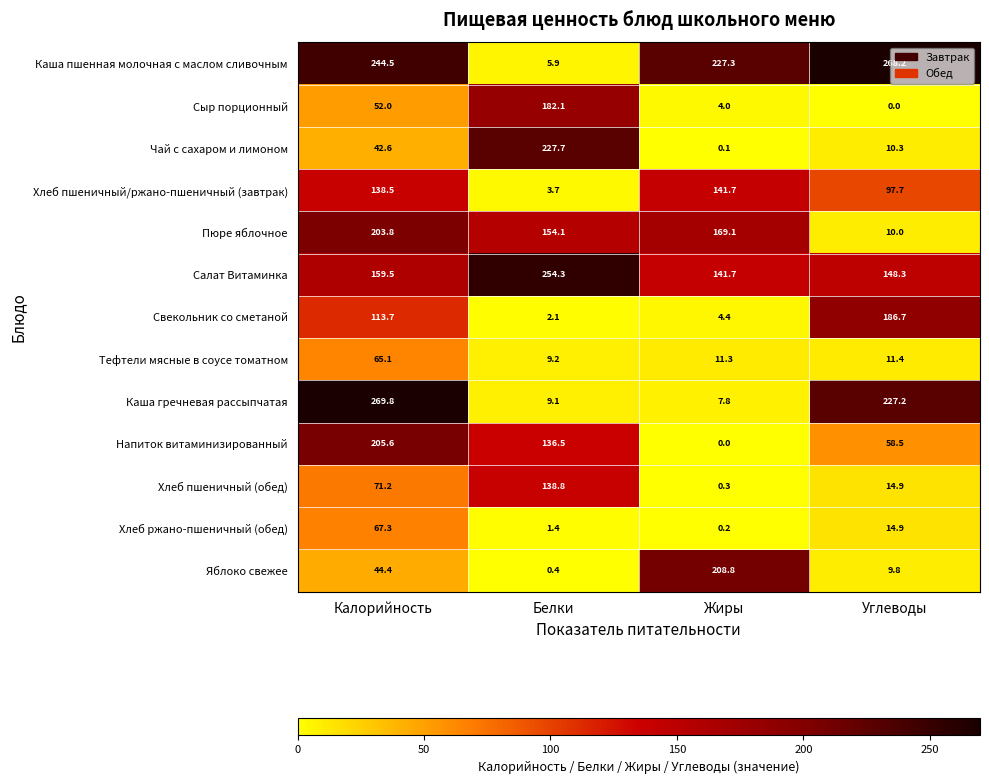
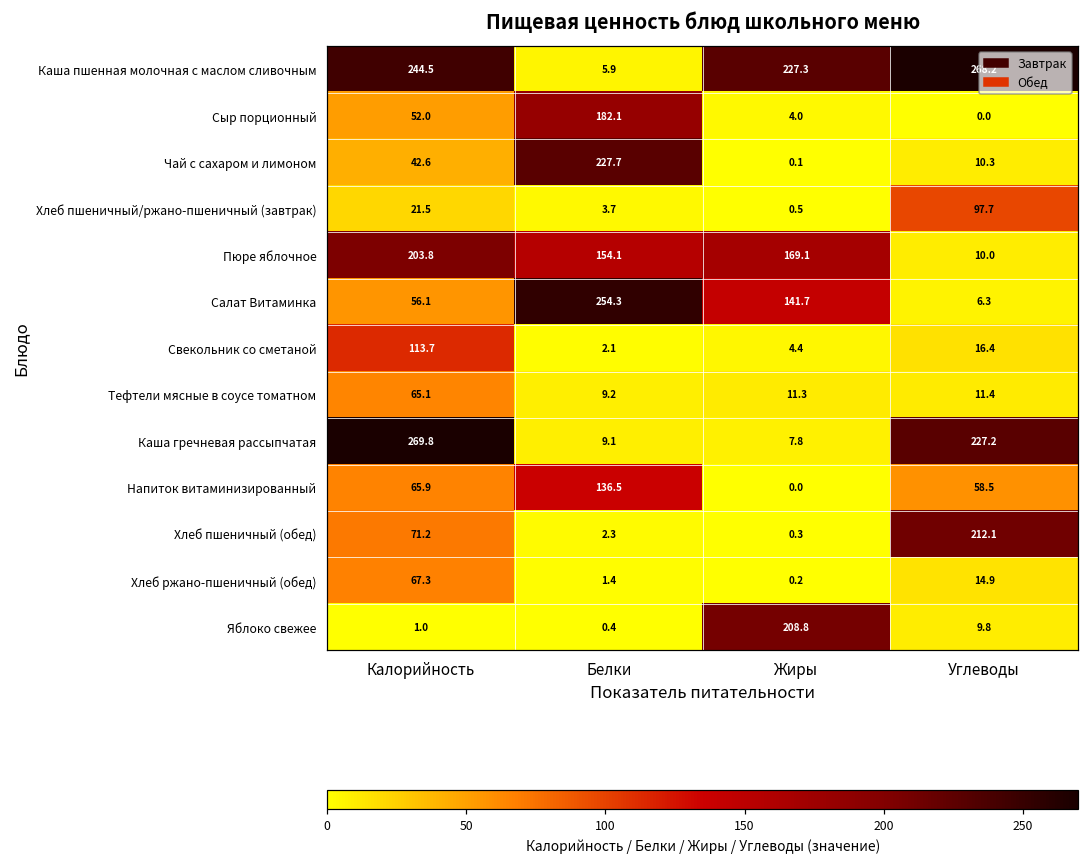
Хлеб пшеничный/ржано-пшеничный (завтрак), Калорийность: 138.5 -> 21.5
Хлеб пшеничный/ржано-пшеничный (завтрак), Жиры: 141.7 -> 0.5
Салат Витаминка, Калорийность: 159.5 -> 56.1
Салат Витаминка, Углеводы: 148.3 -> 6.3
Свекольник со сметаной, Углеводы: 186.7 -> 16.4
Напиток витаминизированный, Калорийность: 205.6 -> 65.9
Хлеб пшеничный (обед), Белки: 138.8 -> 2.3
Хлеб пшеничный (обед), Углеводы: 14.9 -> 212.1
Яблоко свежее, Калорийность: 44.4 -> 1.0
